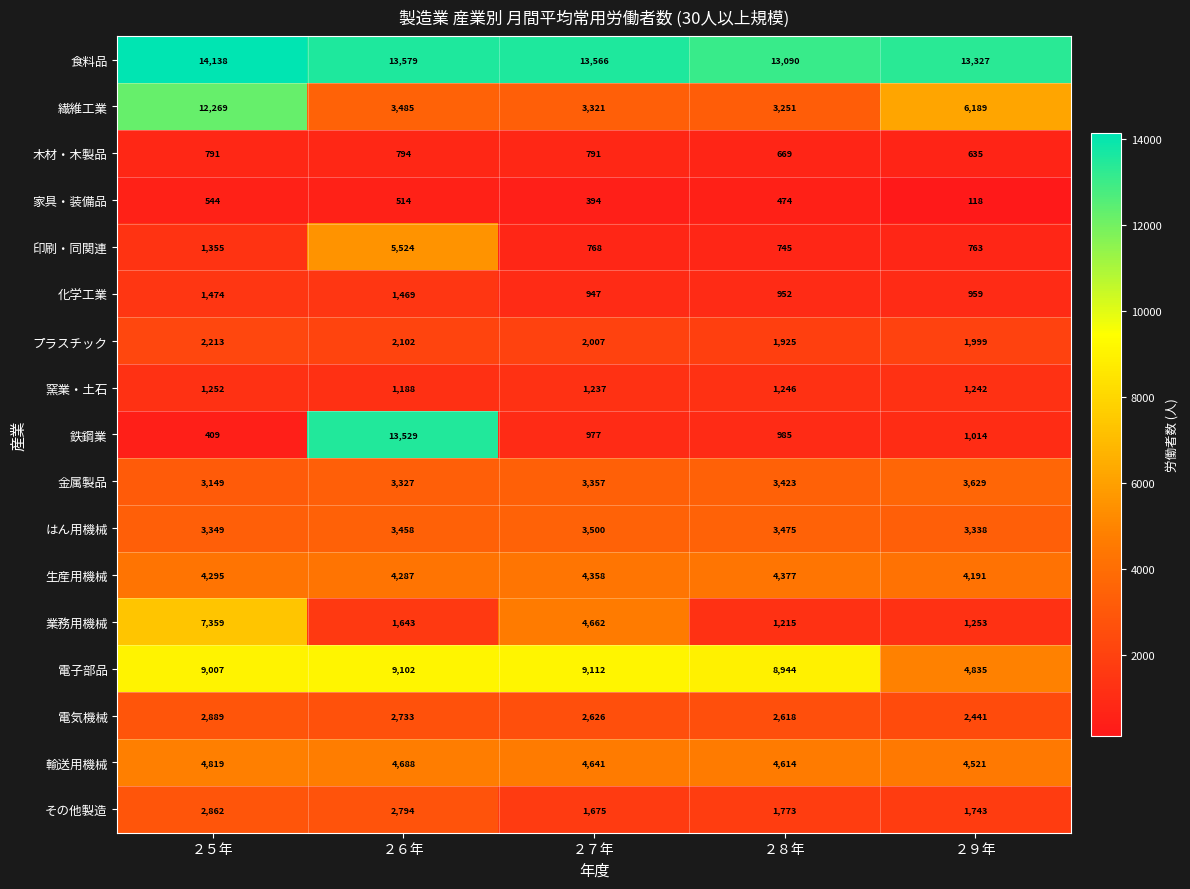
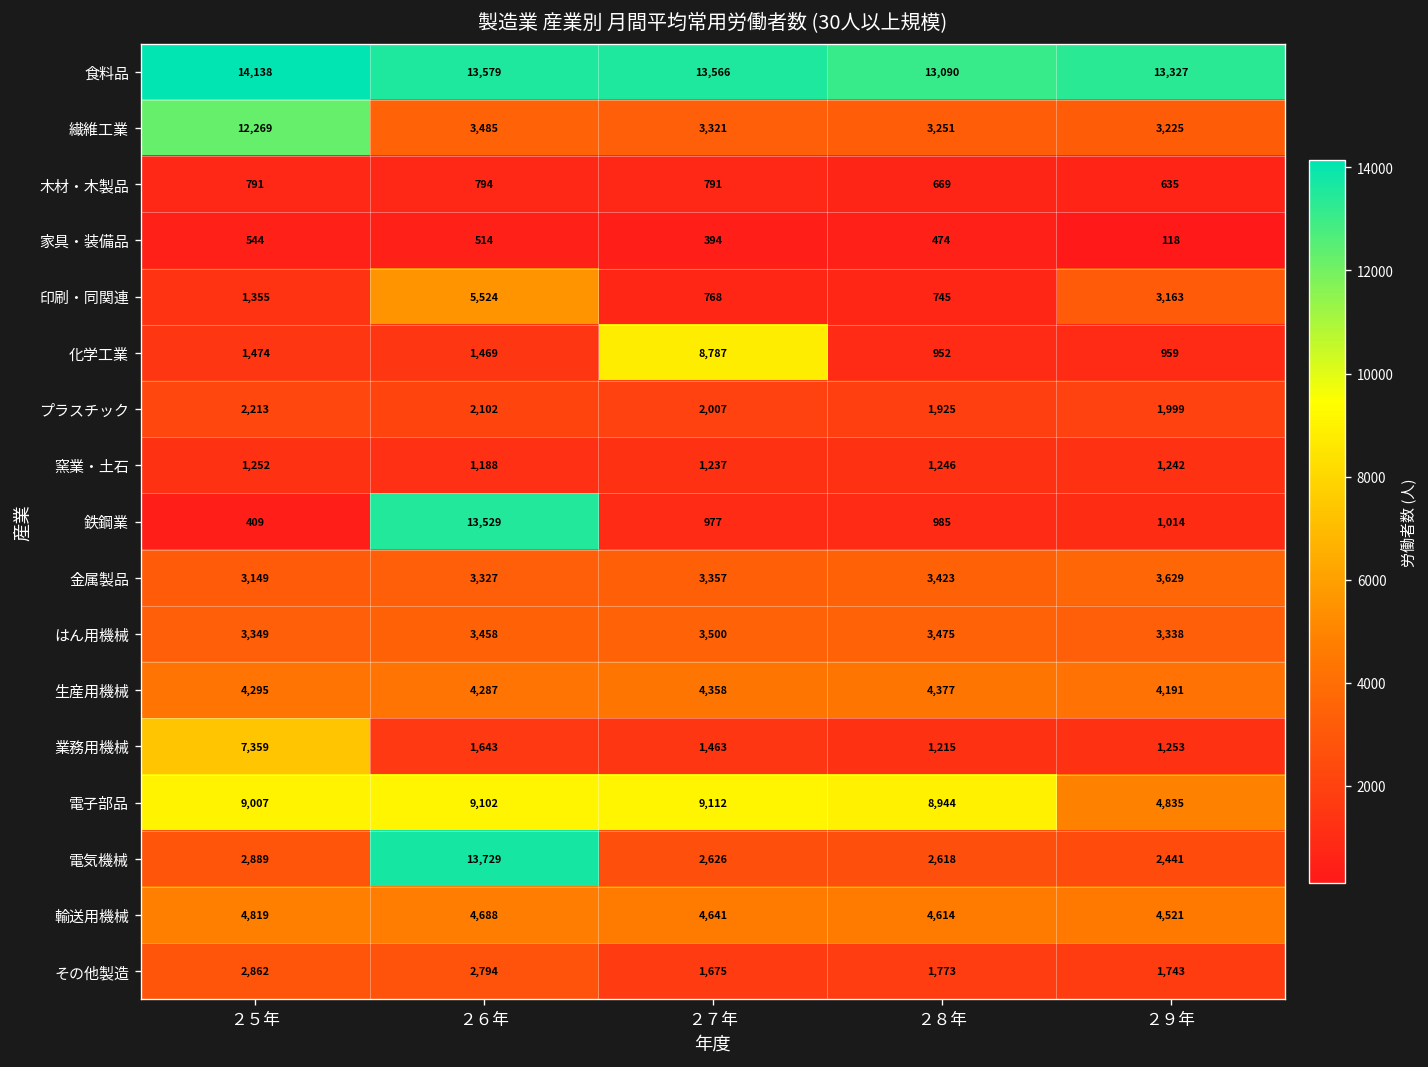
繊維工業, ２９年: 6,189 -> 3,225
印刷・同関連, ２９年: 763 -> 3,163
化学工業, ２７年: 947 -> 8,787
業務用機械, ２７年: 4,662 -> 1,463
電気機械, ２６年: 2,733 -> 13,729
